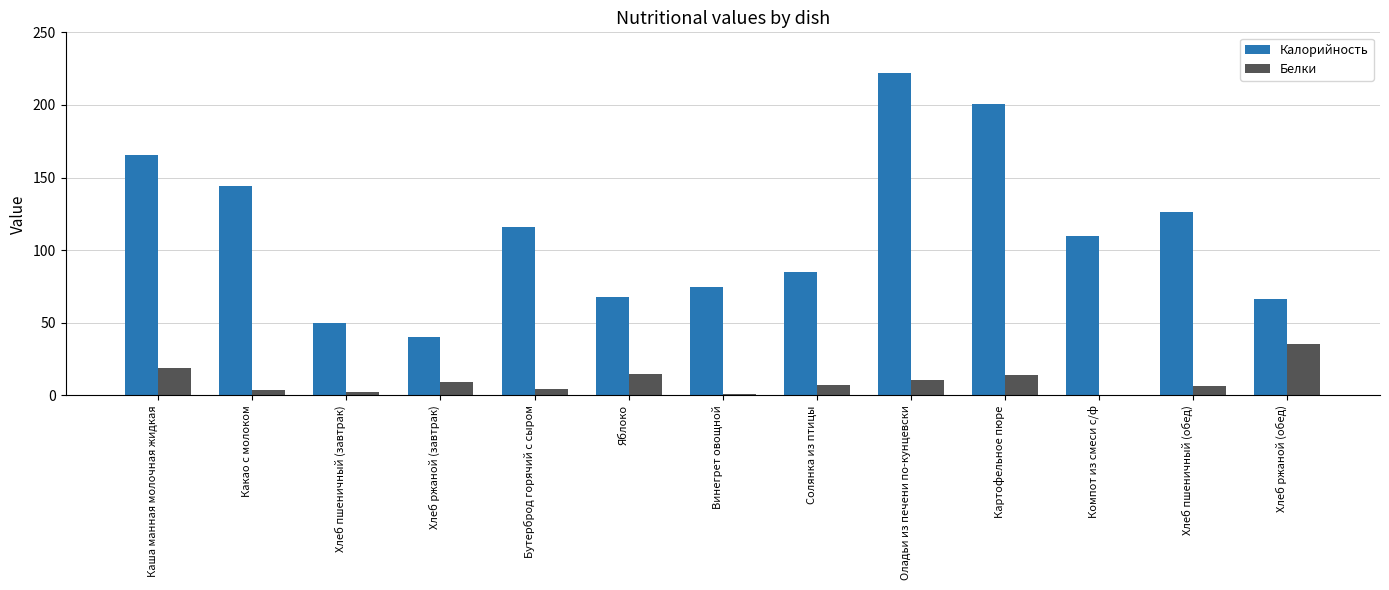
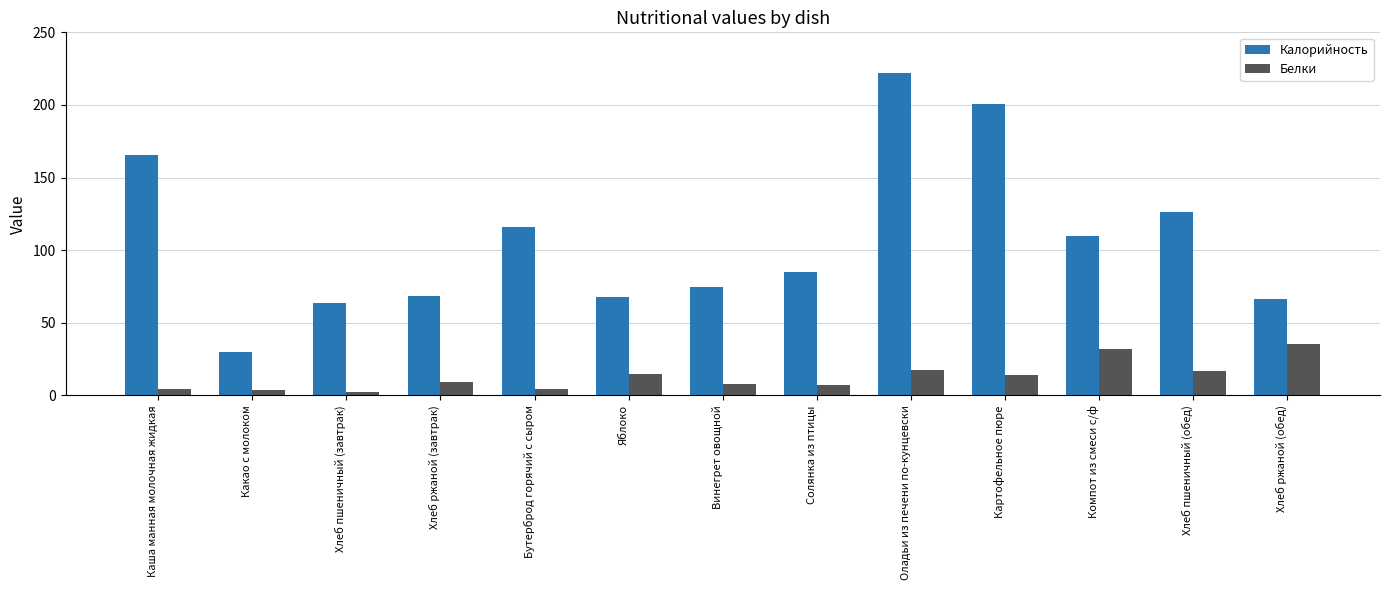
Белки, Каша манная молочная жидкая: 19 -> 5
Калорийность, Какао с молоком: 144 -> 30
Калорийность, Хлеб пшеничный (завтрак): 50 -> 64
Калорийность, Хлеб ржаной (завтрак): 40 -> 68
Белки, Винегрет овощной: 1 -> 8
Белки, Оладьи из печени по-кунцевски: 10 -> 17
Белки, Компот из смеси с/ф: 1 -> 32
Белки, Хлеб пшеничный (обед): 6 -> 17
